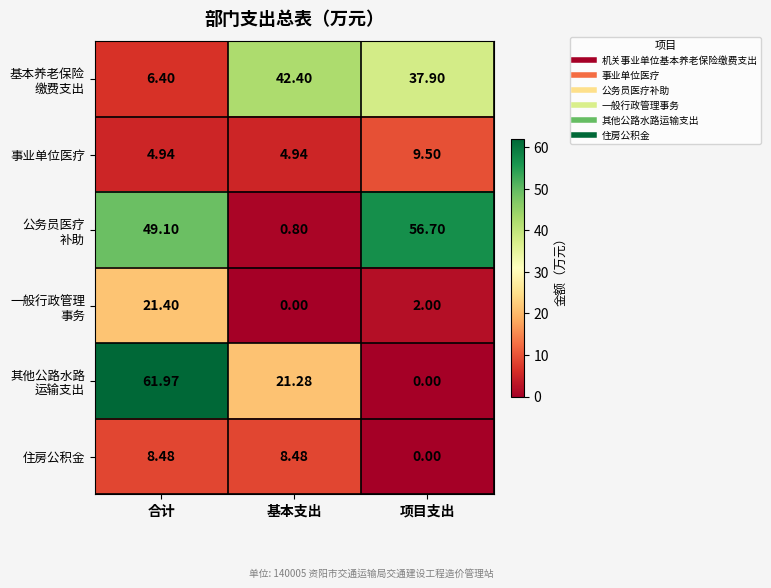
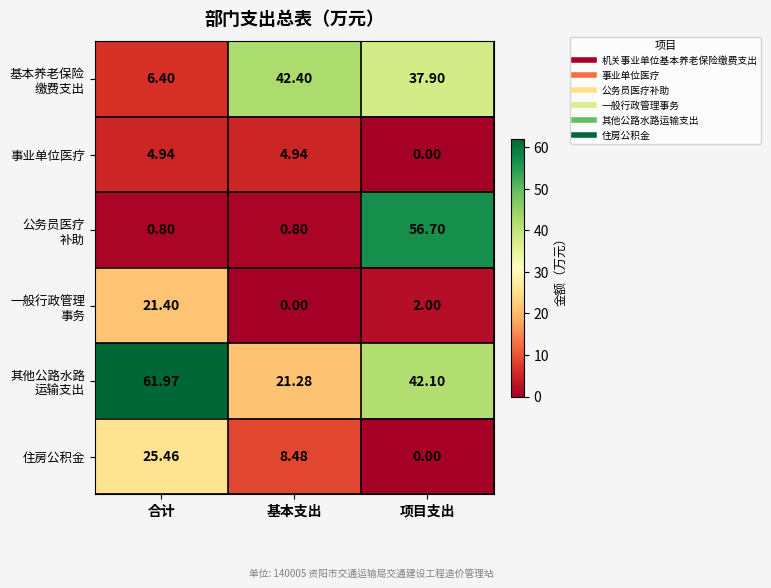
事业单位医疗, 项目支出: 9.50 -> 0.00
公务员医疗 补助, 合计: 49.10 -> 0.80
其他公路水路 运输支出, 项目支出: 0.00 -> 42.10
住房公积金, 合计: 8.48 -> 25.46
